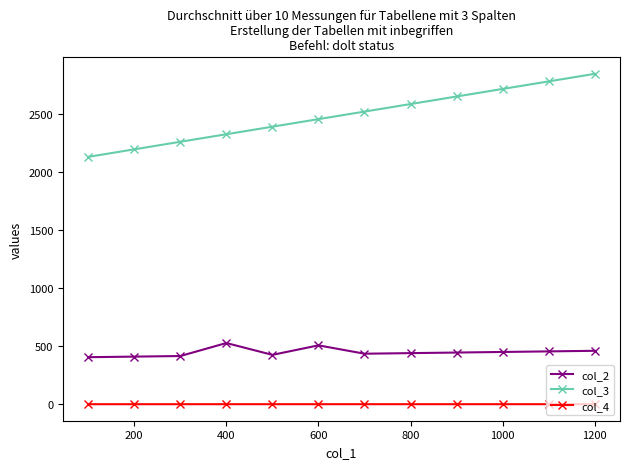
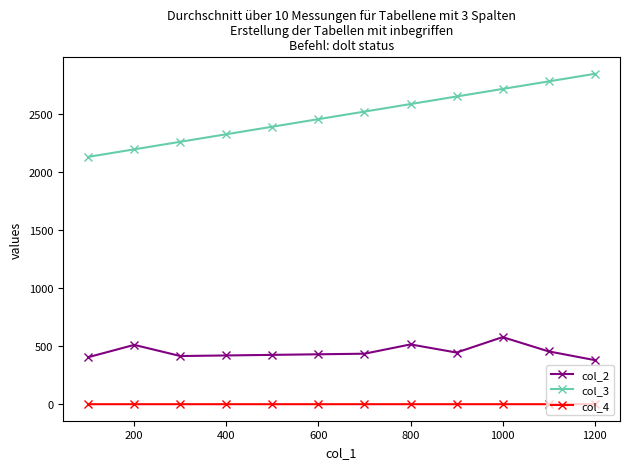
col_2, 200: 410 -> 510
col_2, 400: 530 -> 420
col_2, 600: 510 -> 430
col_2, 800: 440 -> 520
col_2, 1000: 450 -> 580
col_2, 1200: 460 -> 380
